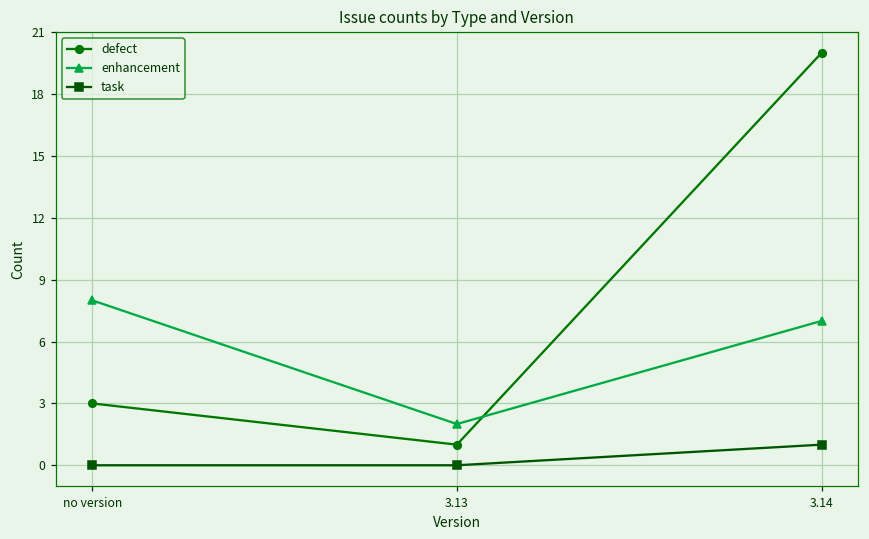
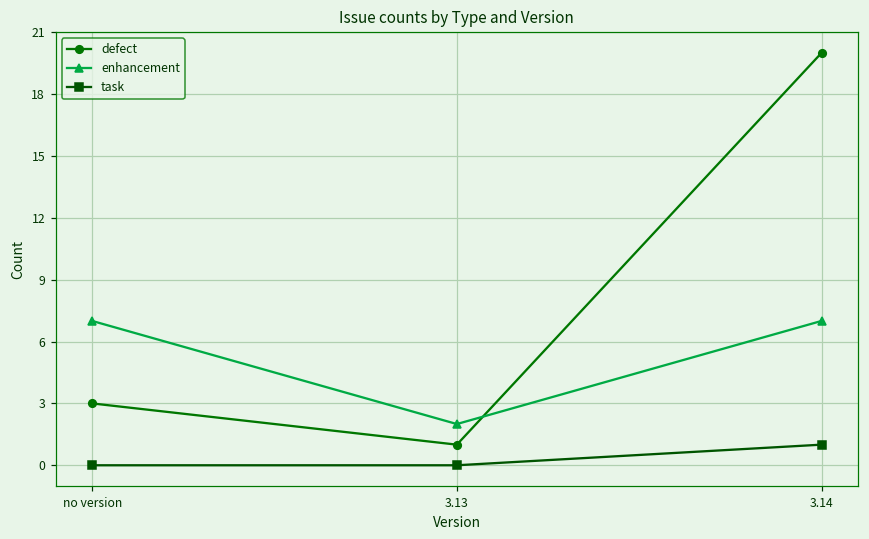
enhancement, no version: 8 -> 7
